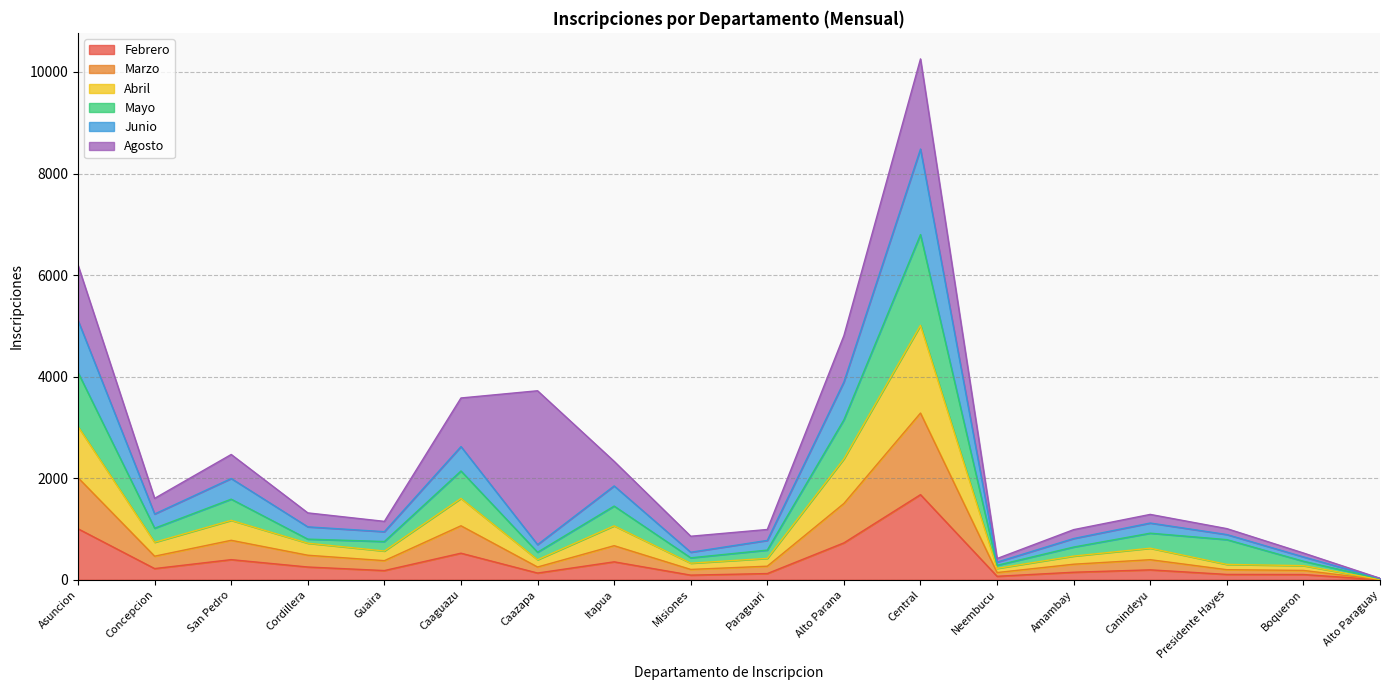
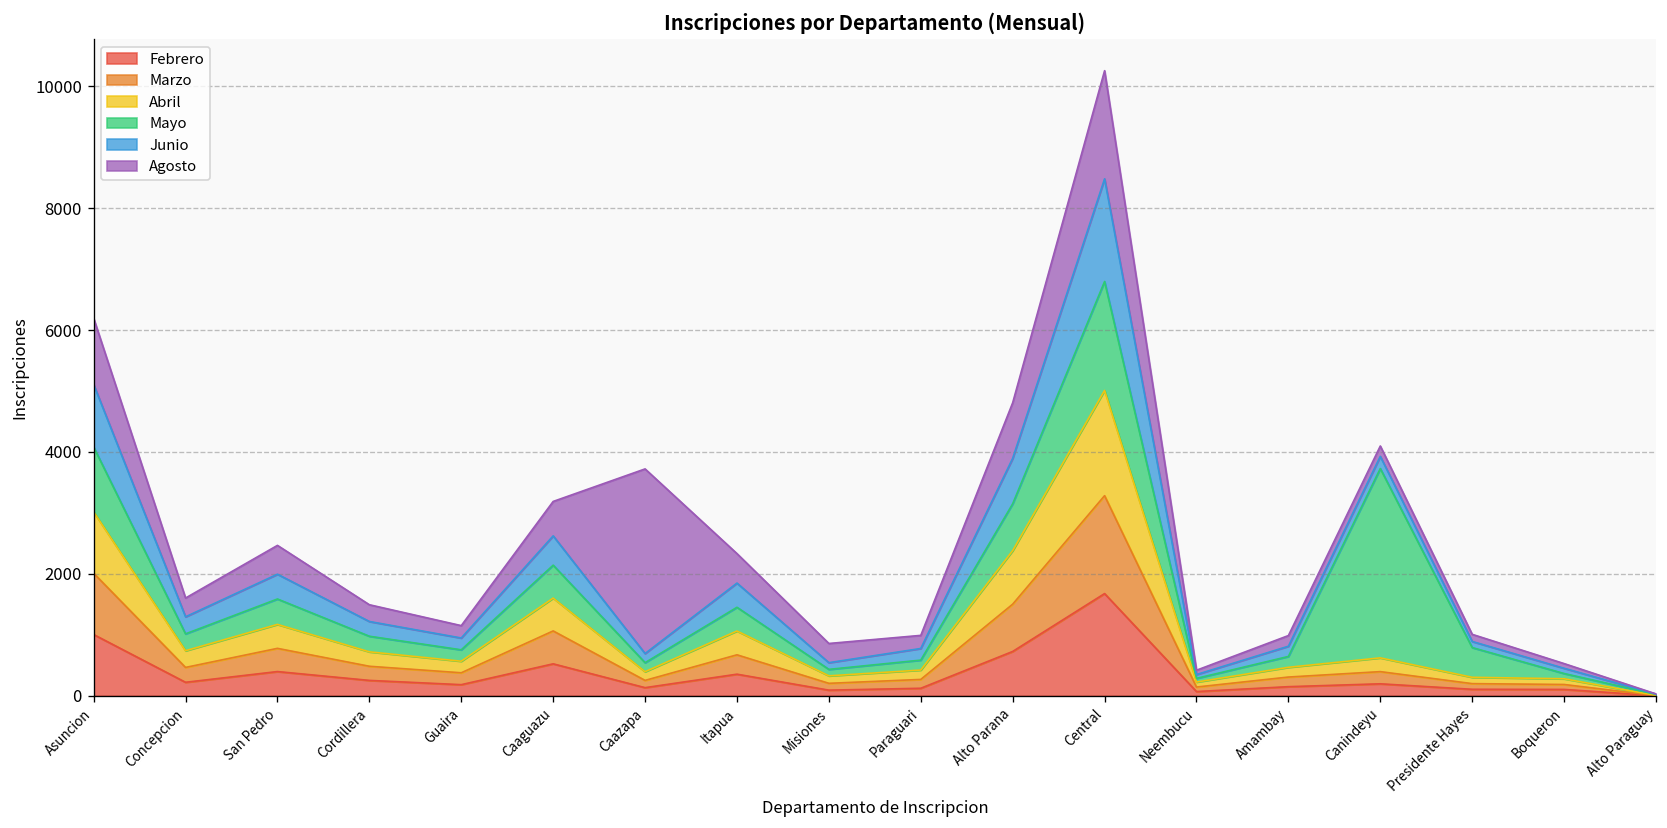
Mayo, Cordillera: 100 -> 300
Agosto, Caaguazu: 1000 -> 600
Mayo, Canindeyu: 300 -> 3100
